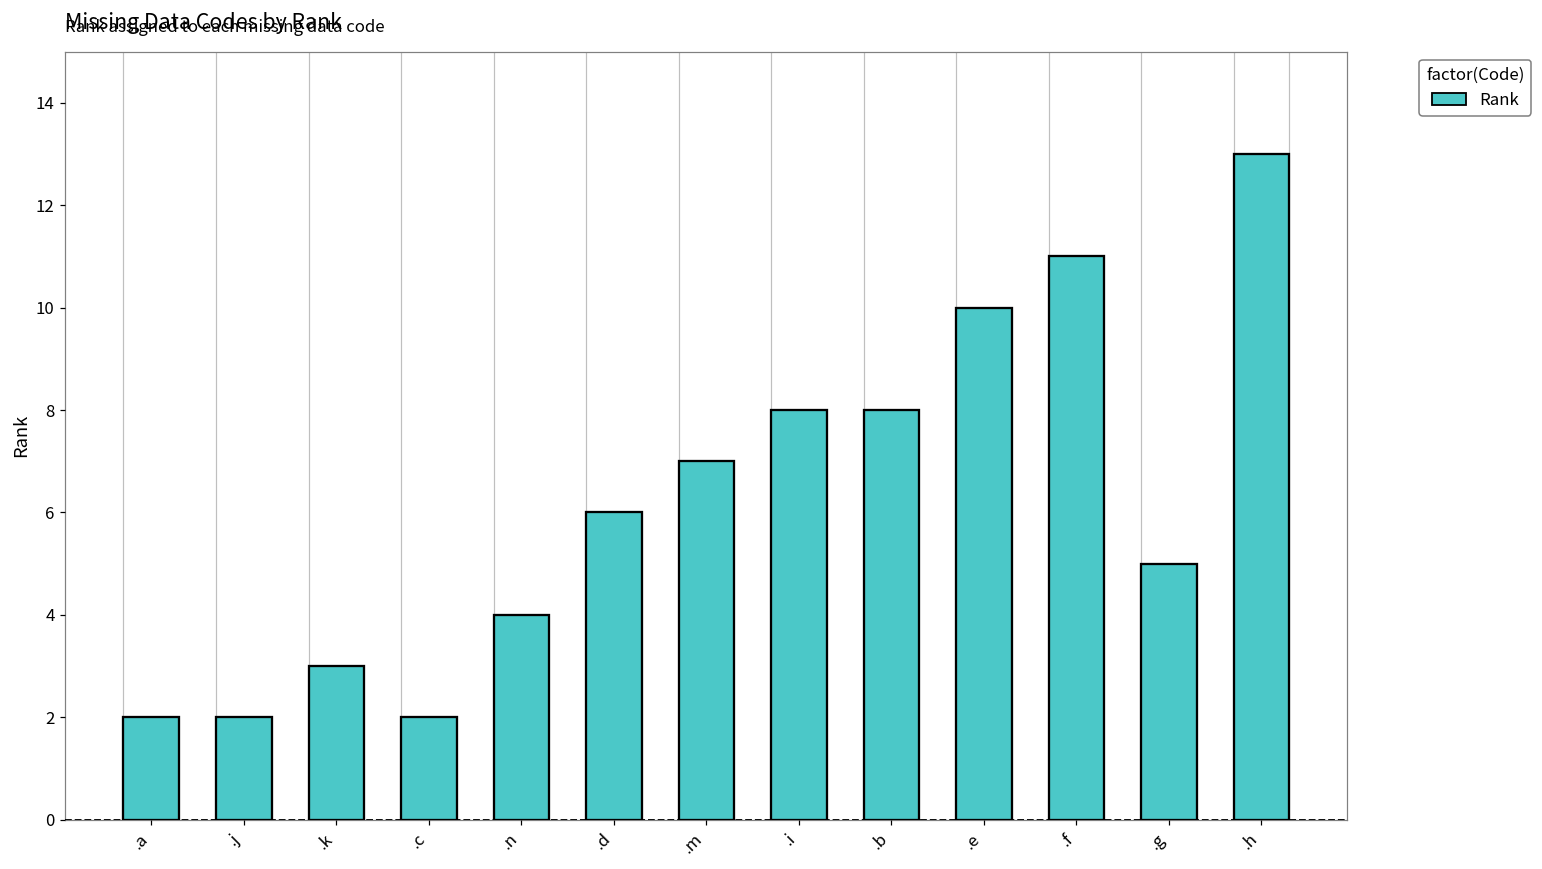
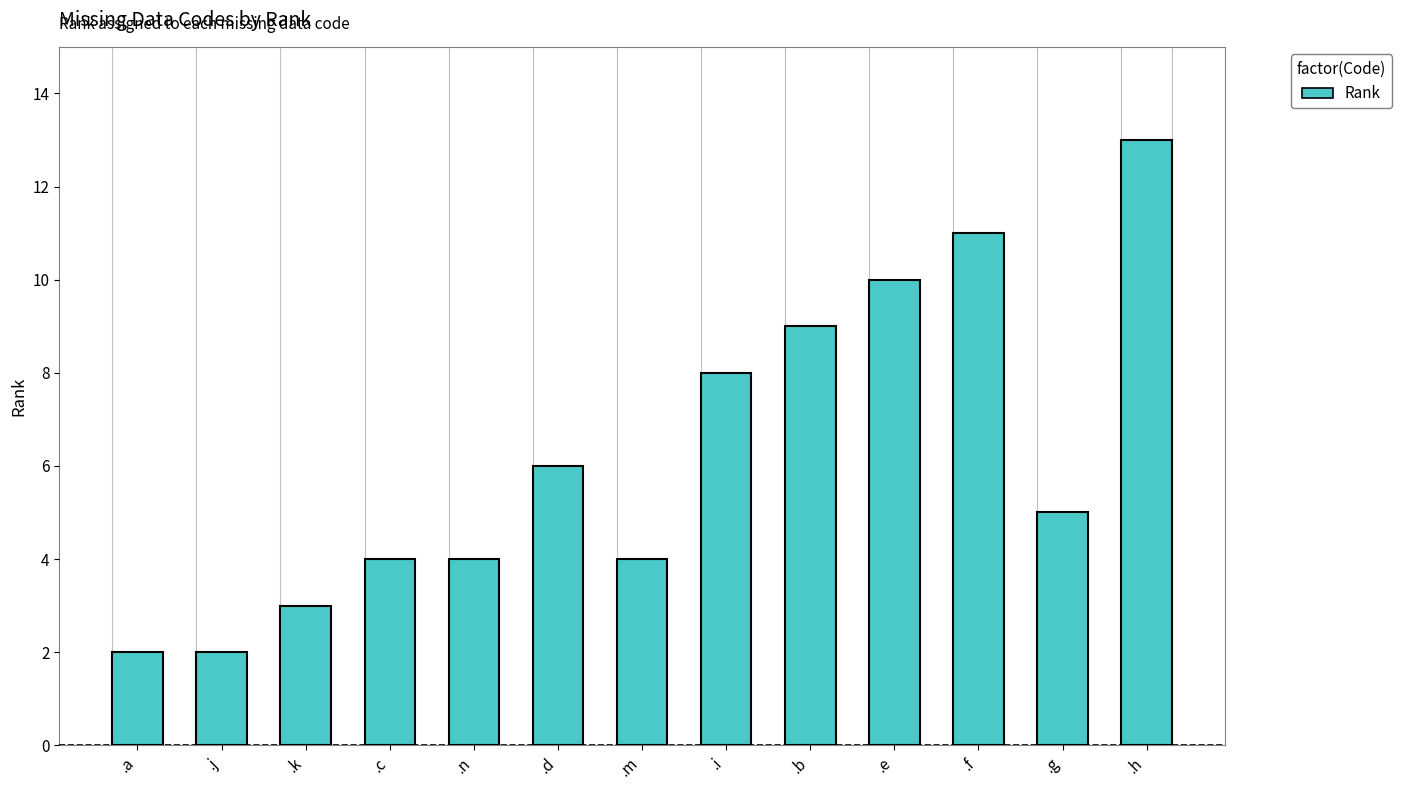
.c: 2 -> 4
.m: 7 -> 4
.b: 8 -> 9
